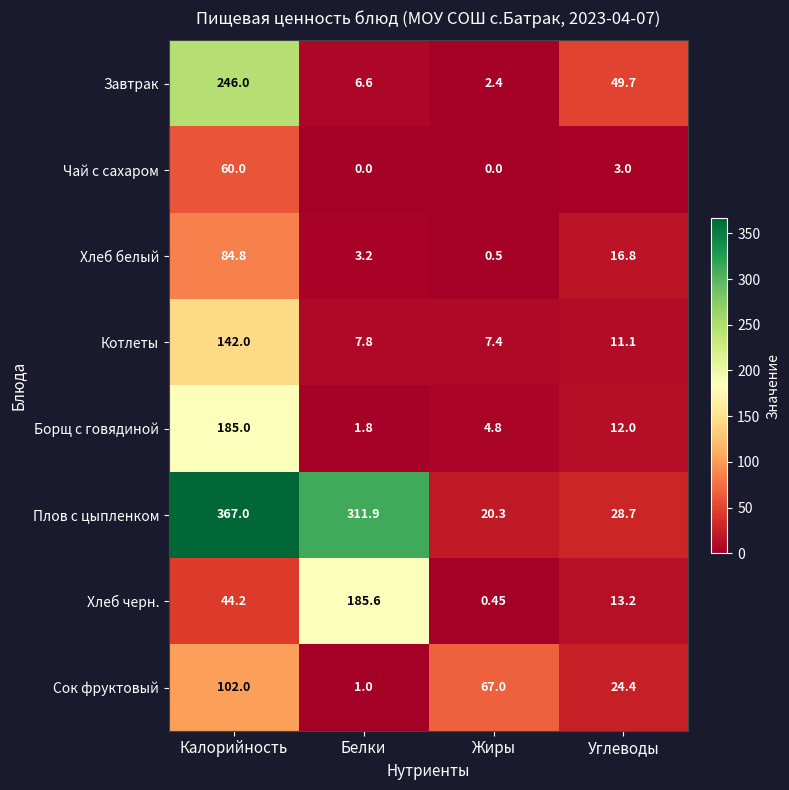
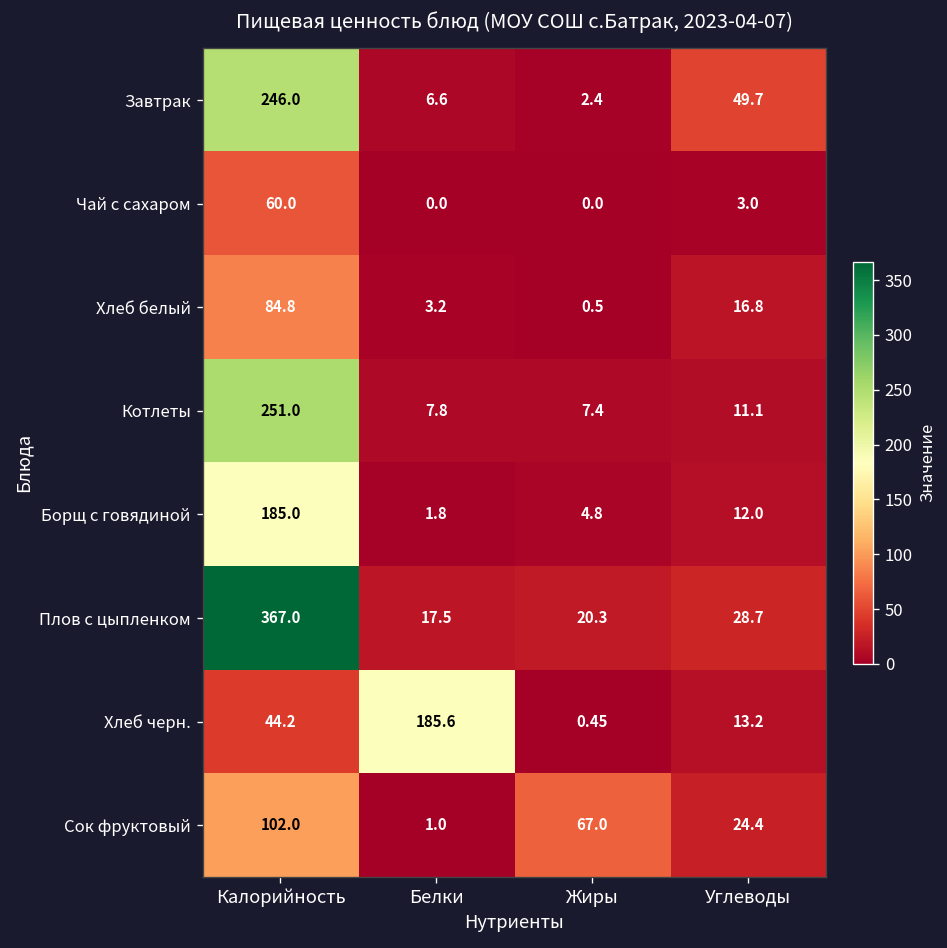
Котлеты, Калорийность: 142.0 -> 251.0
Плов с цыпленком, Белки: 311.9 -> 17.5
